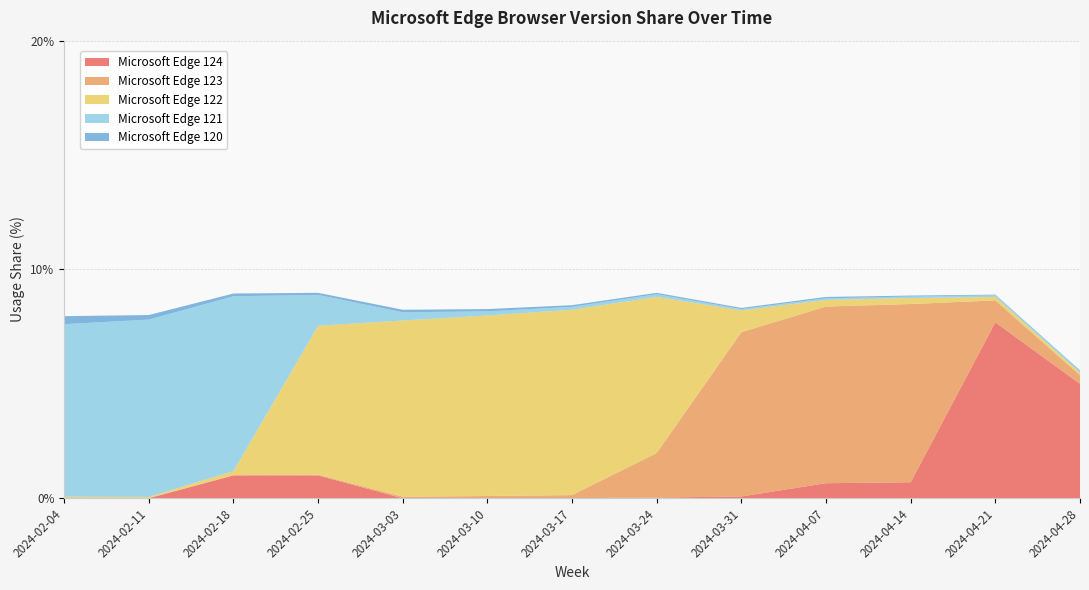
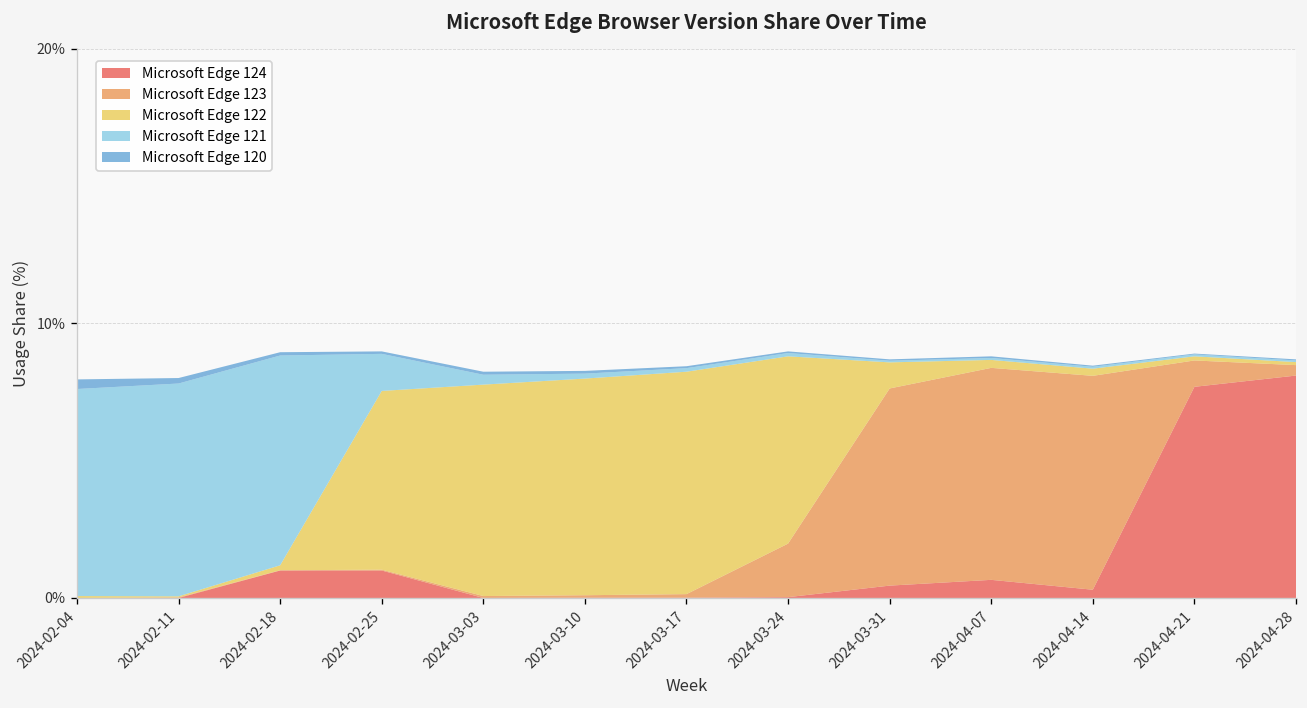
Microsoft Edge 124, 2024-03-31: 0.1% -> 0.5%
Microsoft Edge 124, 2024-04-14: 0.7% -> 0.3%
Microsoft Edge 124, 2024-04-28: 5.0% -> 8.1%
